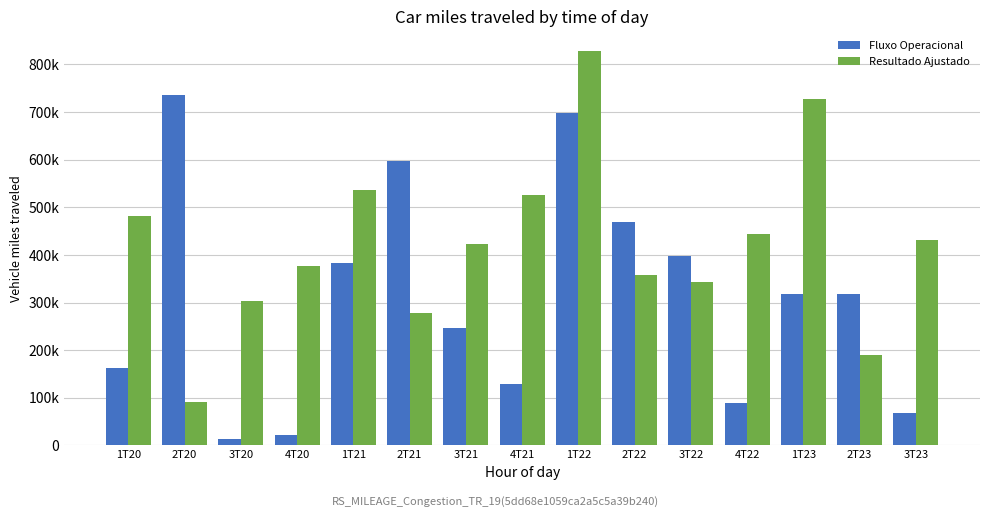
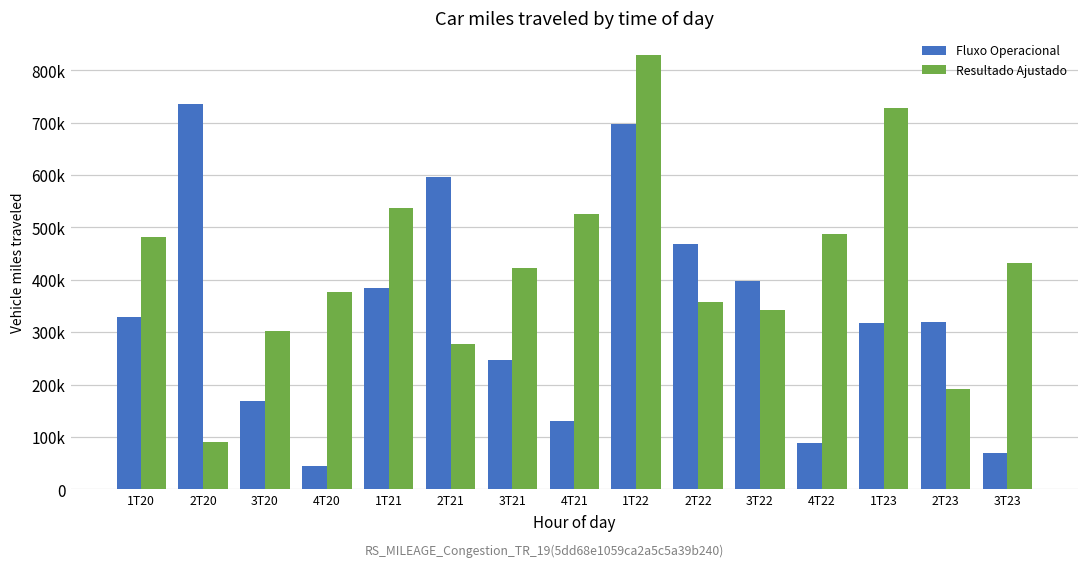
Fluxo Operacional, 1T20: 160000 -> 330000
Fluxo Operacional, 3T20: 10000 -> 170000
Fluxo Operacional, 4T20: 20000 -> 40000
Resultado Ajustado, 4T22: 440000 -> 490000
